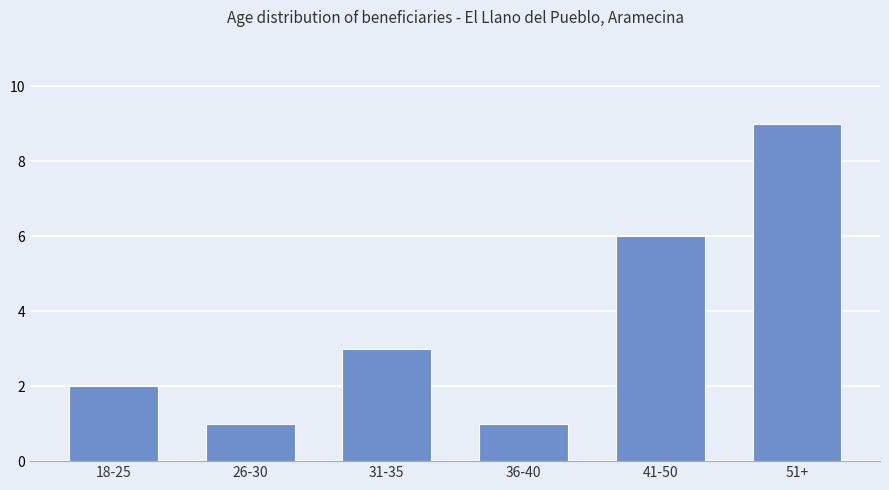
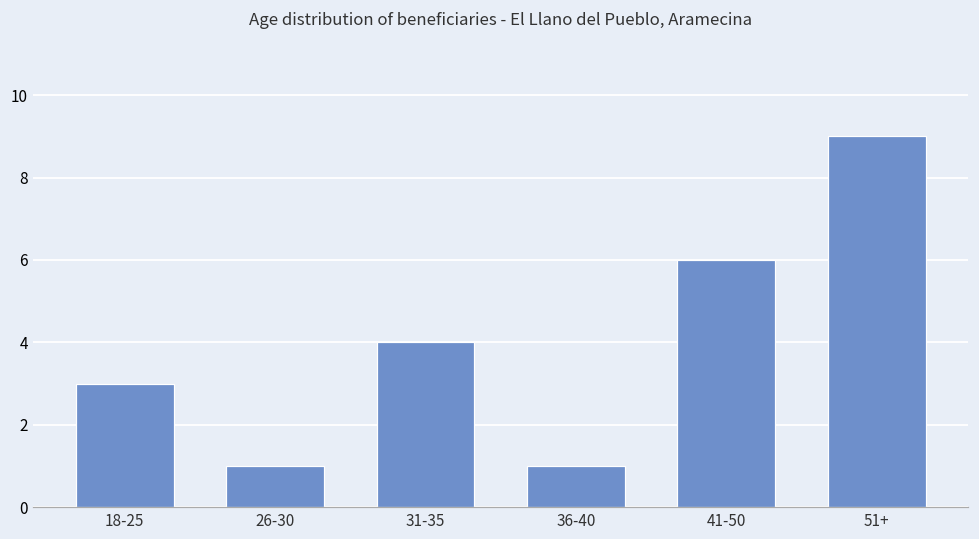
18-25: 2 -> 3
31-35: 3 -> 4
